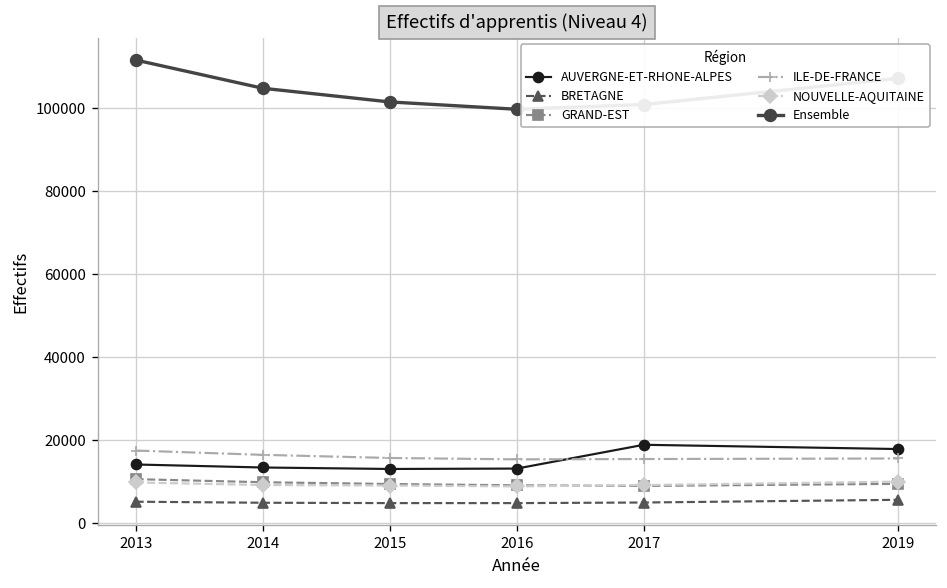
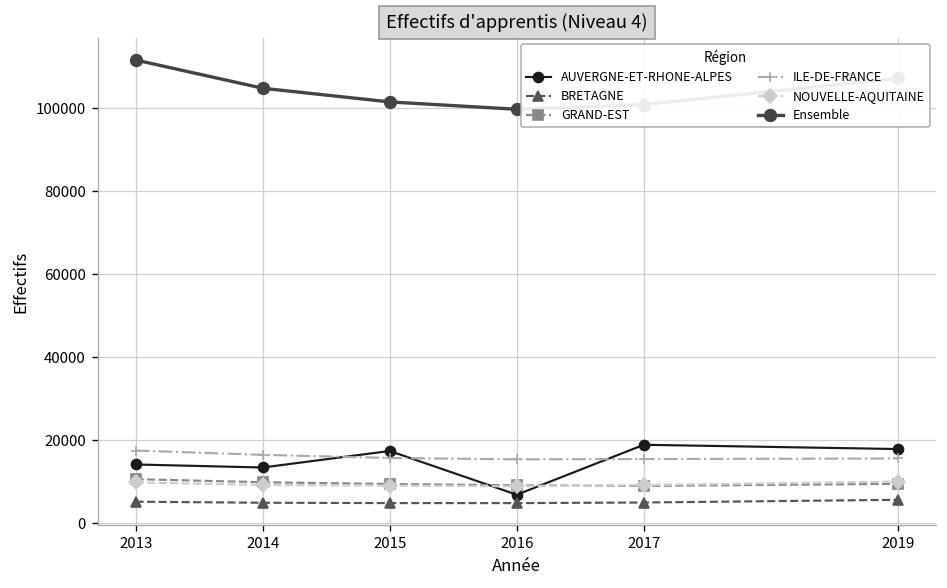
AUVERGNE-ET-RHONE-ALPES, 2015: 13000 -> 17000
AUVERGNE-ET-RHONE-ALPES, 2016: 13000 -> 7000
